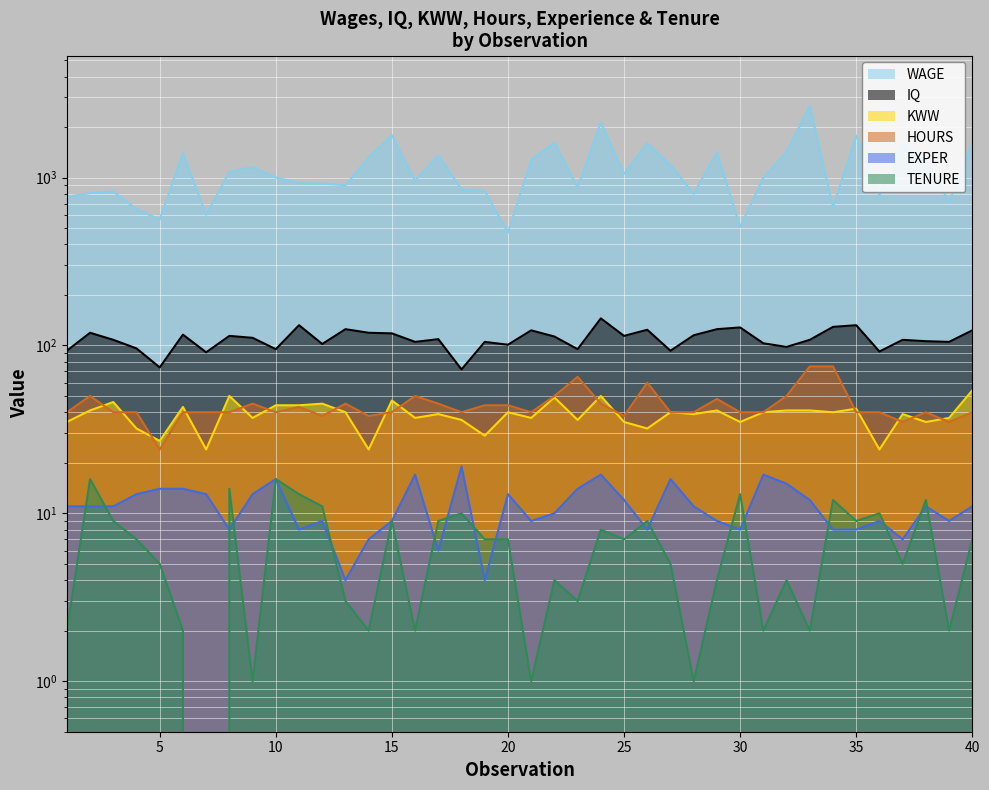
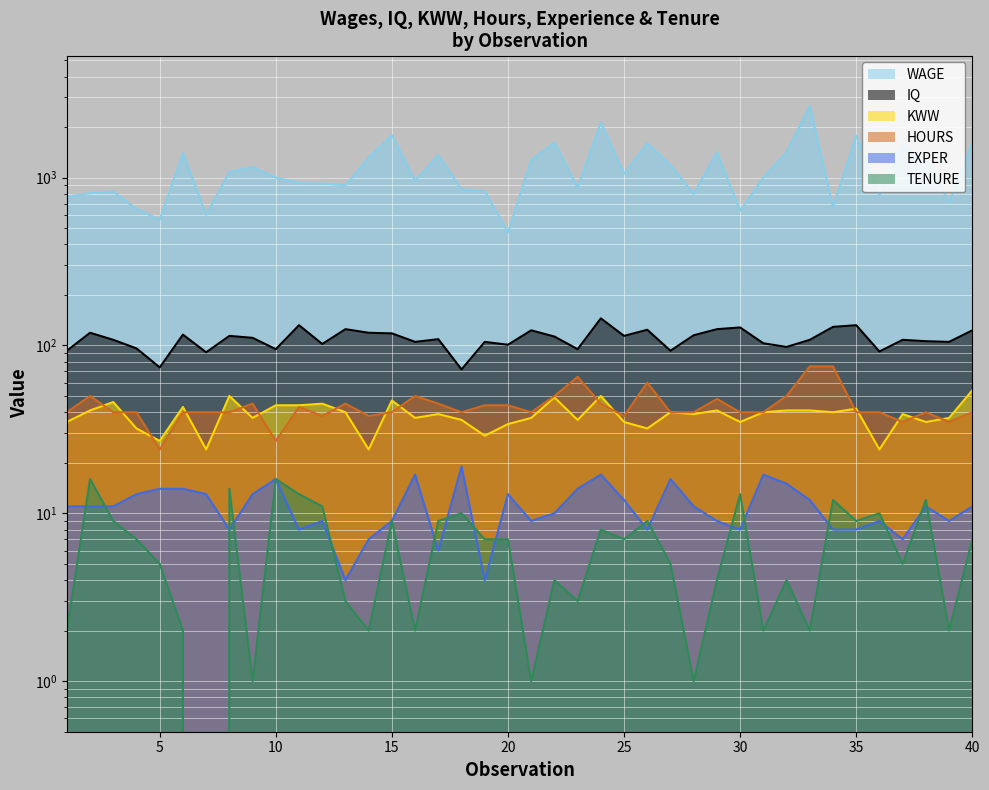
HOURS, 10: 40 -> 27
KWW, 20: 40 -> 34
WAGE, 30: 510 -> 640
